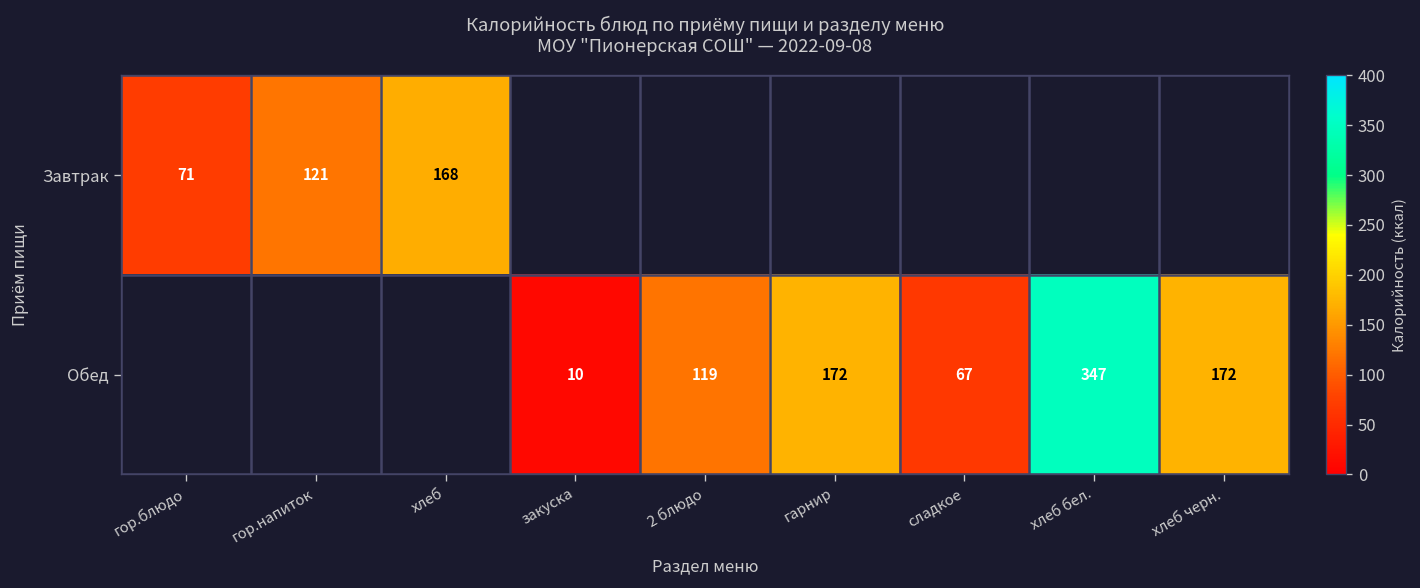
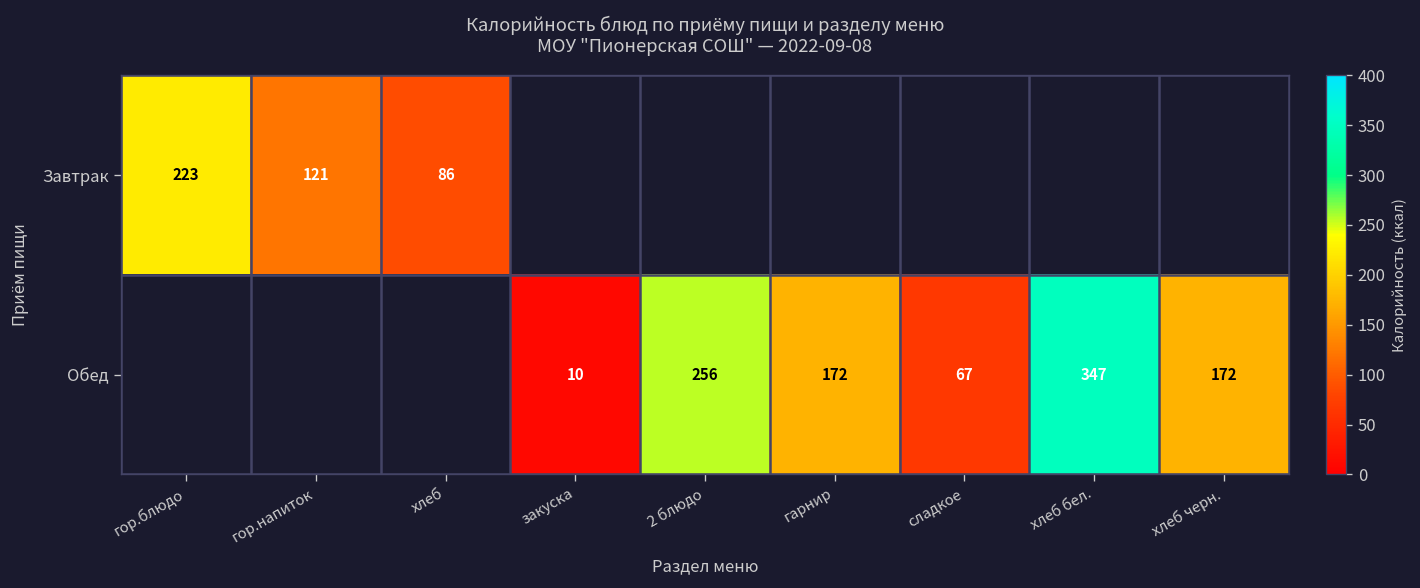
Завтрак, гор.блюдо: 71 -> 223
Завтрак, хлеб: 168 -> 86
Обед, 2 блюдо: 119 -> 256
